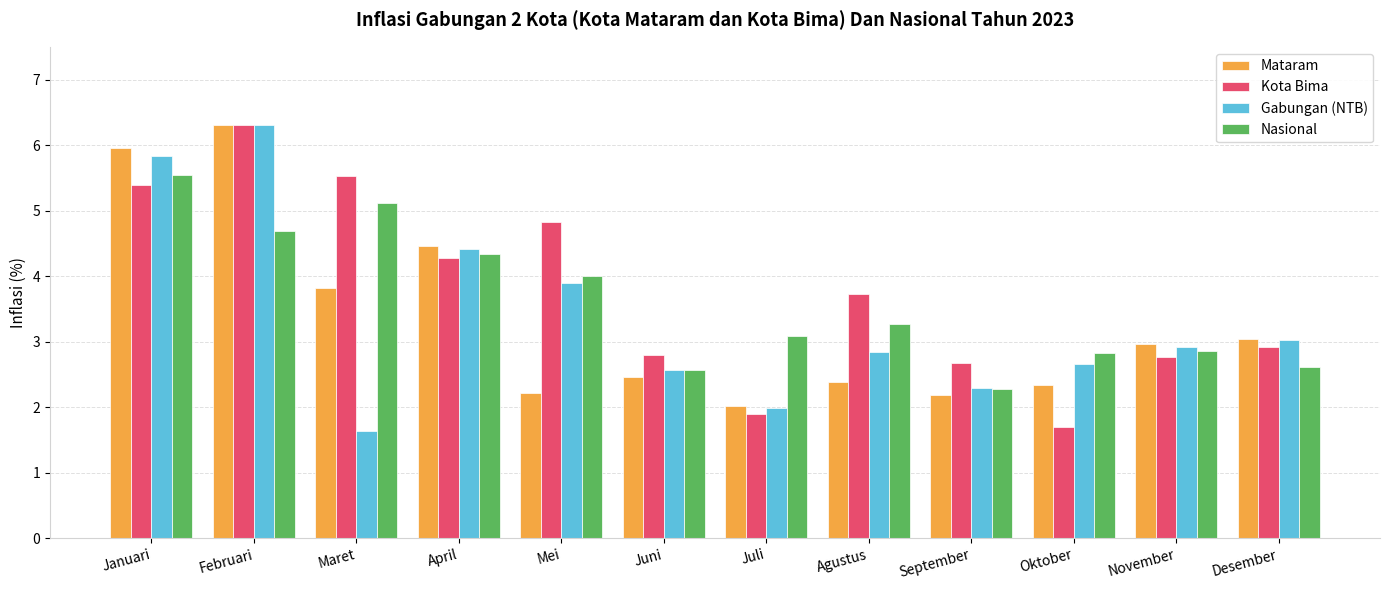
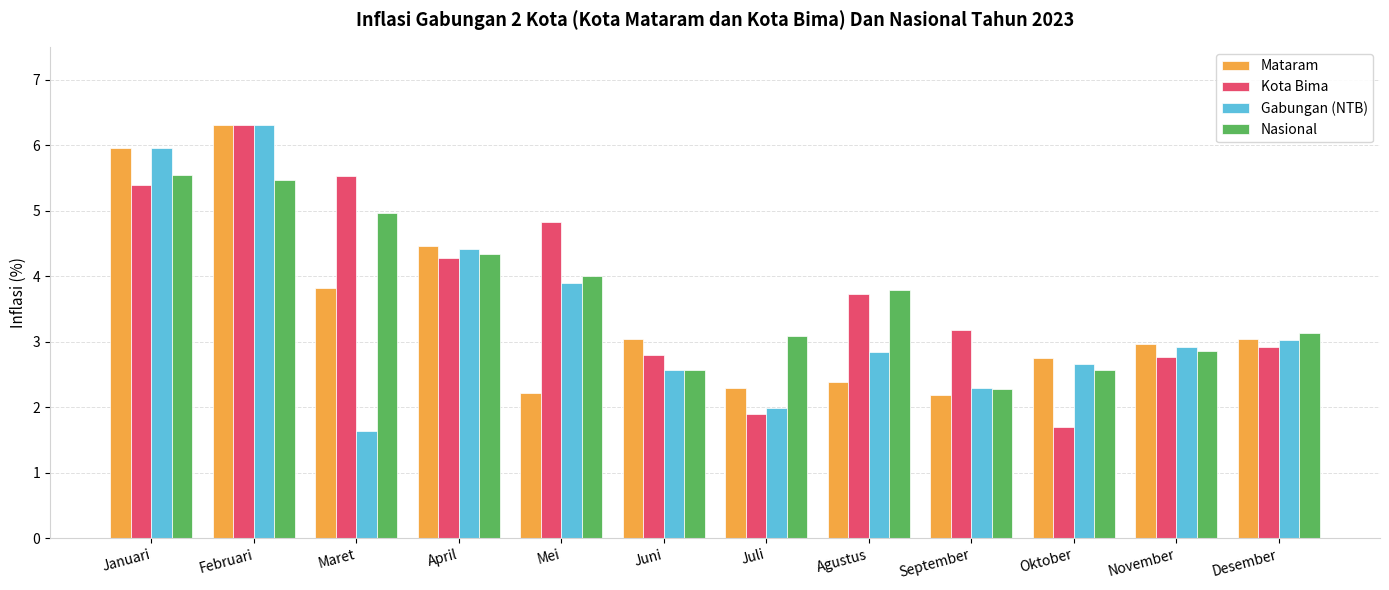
Gabungan (NTB), Januari: 5.8 -> 6.0
Nasional, Februari: 4.7 -> 5.5
Nasional, Maret: 5.1 -> 5.0
Mataram, Juni: 2.5 -> 3.0
Mataram, Juli: 2.0 -> 2.3
Nasional, Agustus: 3.3 -> 3.8
Kota Bima, September: 2.7 -> 3.2
Mataram, Oktober: 2.3 -> 2.8
Nasional, Oktober: 2.8 -> 2.6
Nasional, Desember: 2.6 -> 3.1
